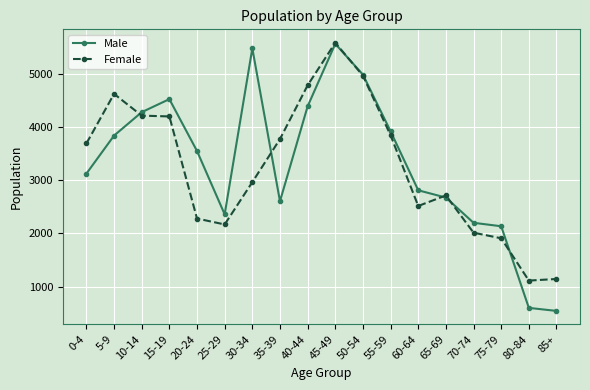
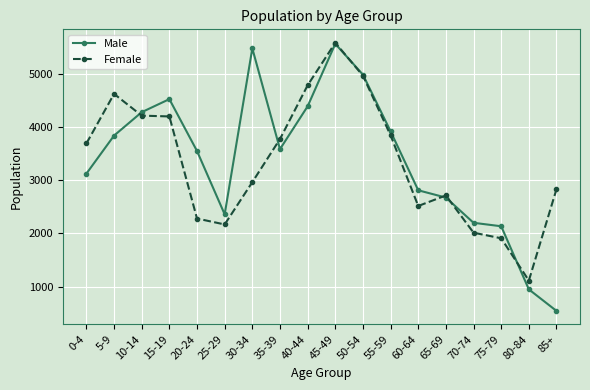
Male, 35-39: 2600 -> 3600
Male, 80-84: 600 -> 1000
Female, 85+: 1100 -> 2800
